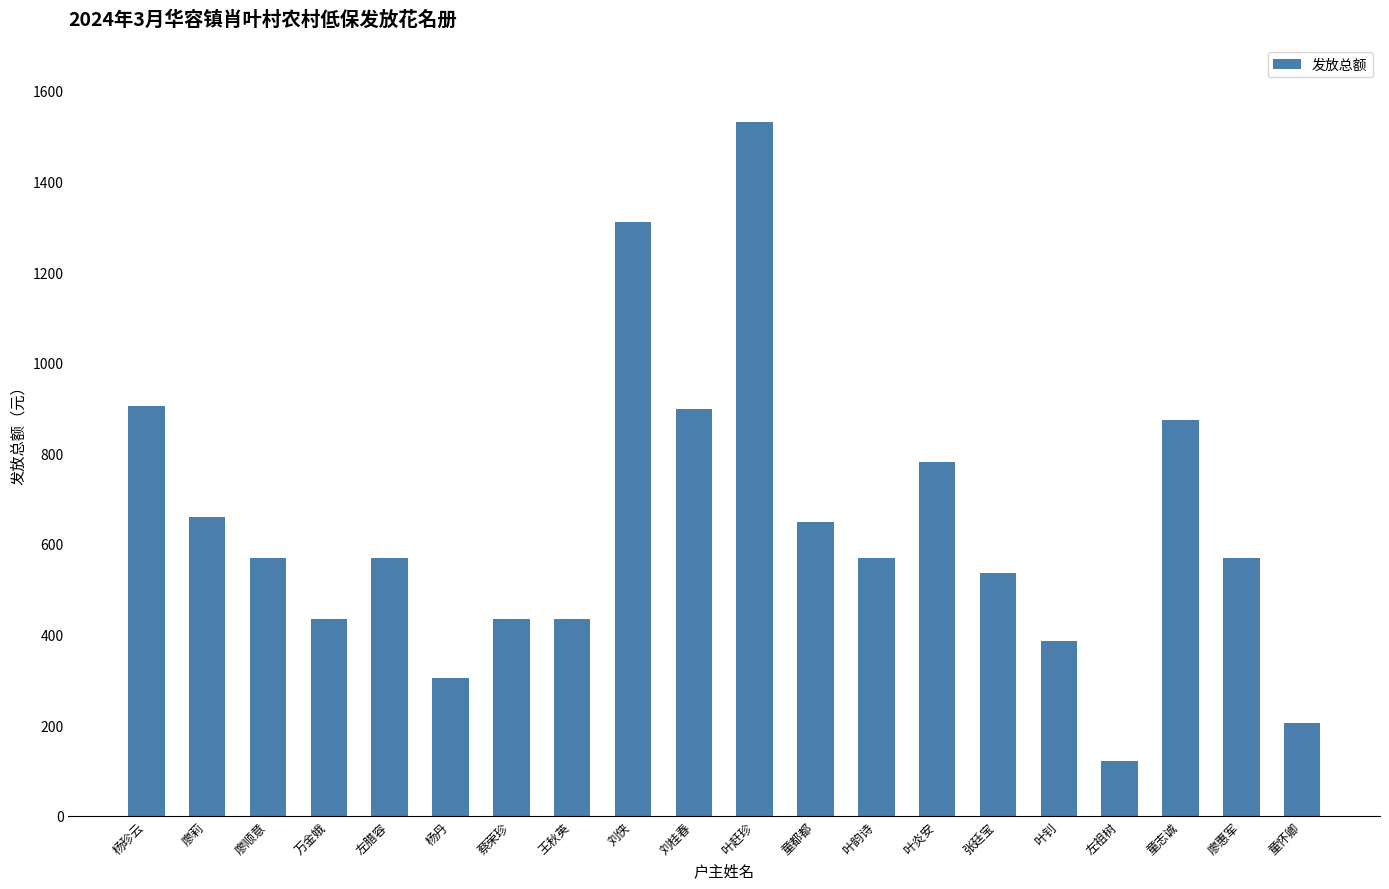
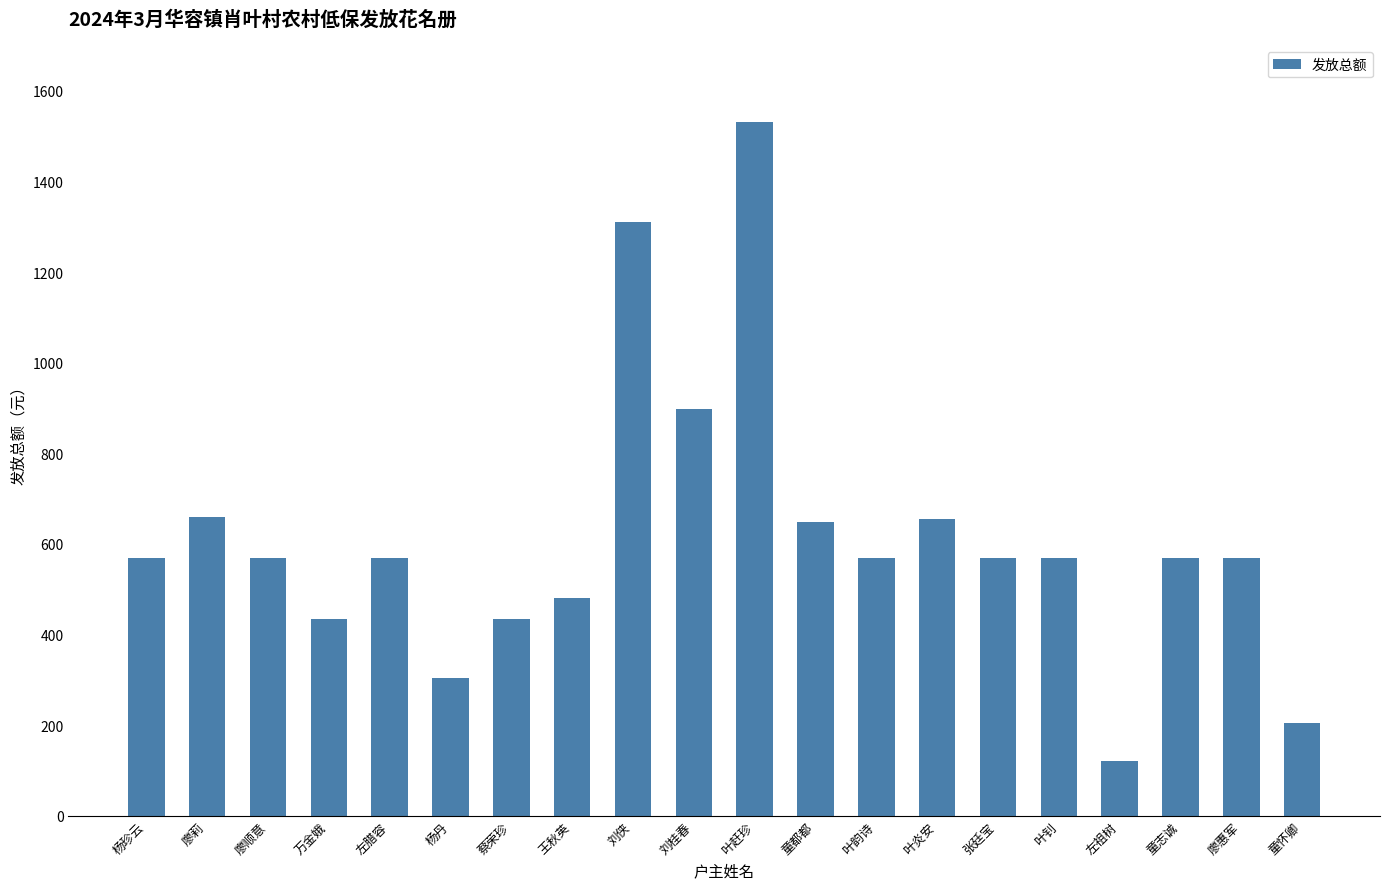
杨珍云: 900 -> 570
王秋英: 440 -> 480
叶炎安: 780 -> 660
张廷宝: 540 -> 570
叶钊: 390 -> 570
童志诚: 870 -> 570
